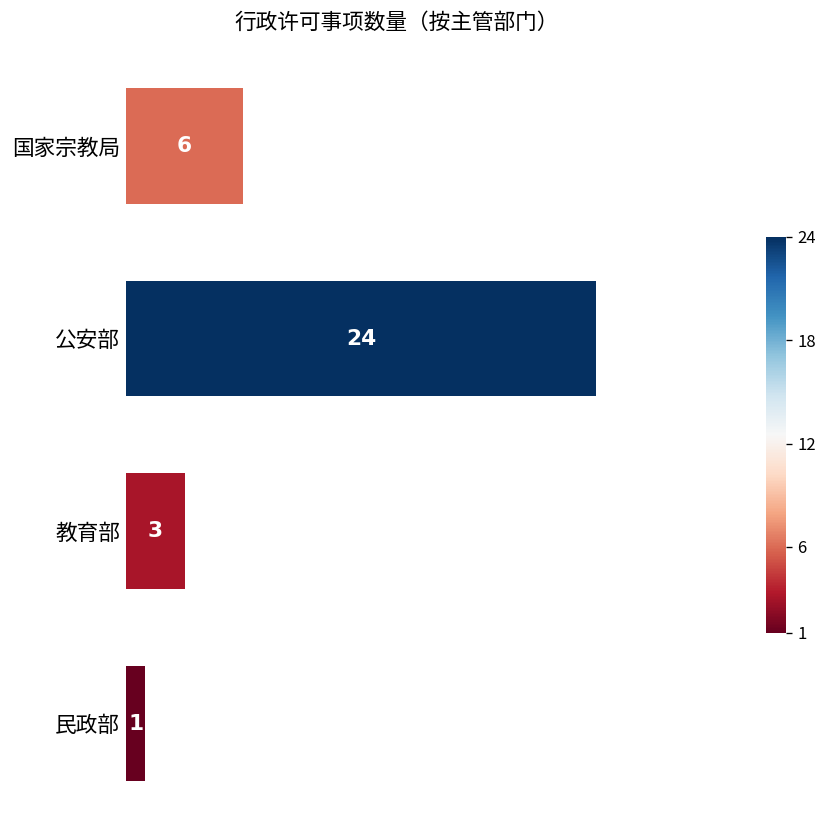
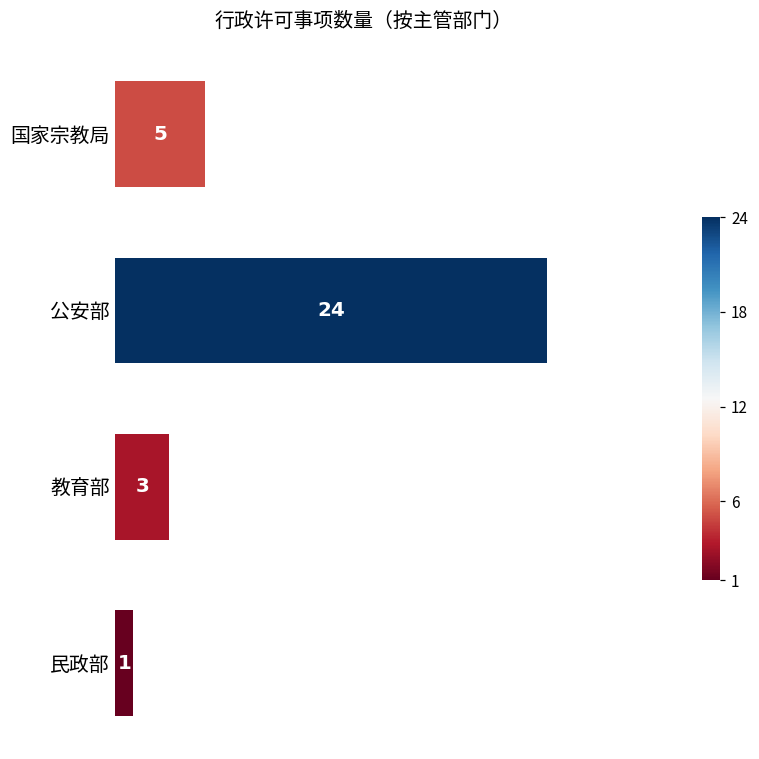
国家宗教局: 6 -> 5
